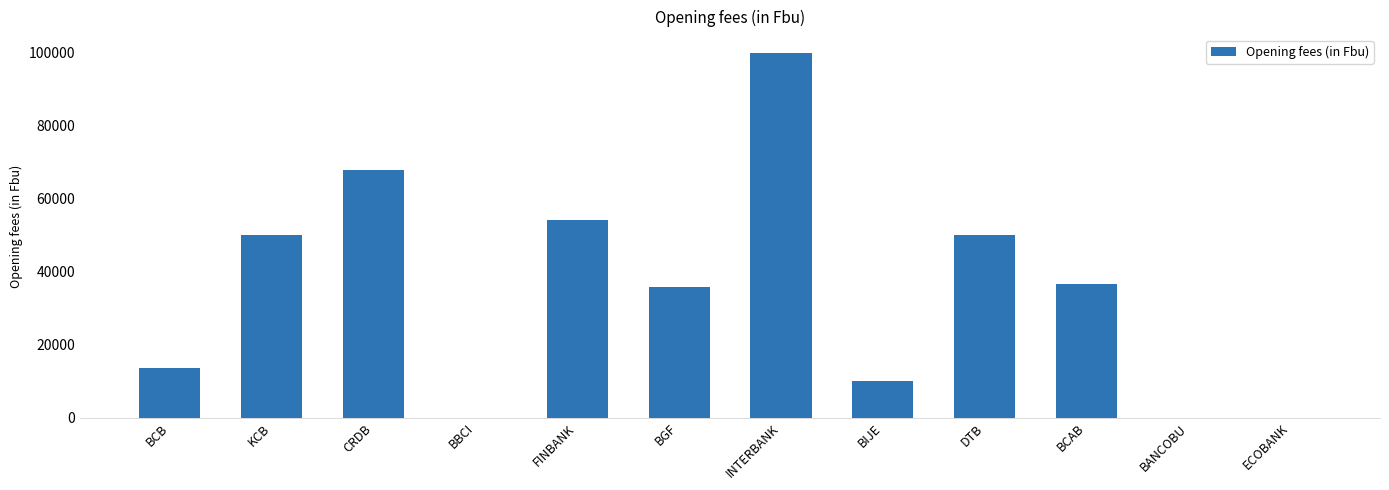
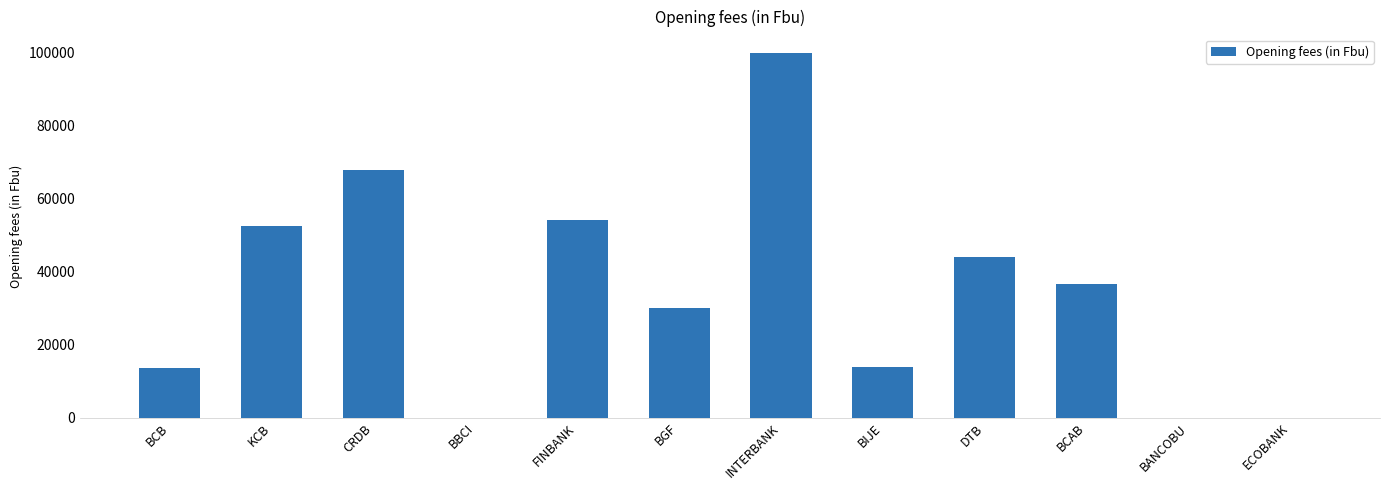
KCB: 50000 -> 53000
BGF: 36000 -> 30000
BIJE: 10000 -> 14000
DTB: 50000 -> 44000
